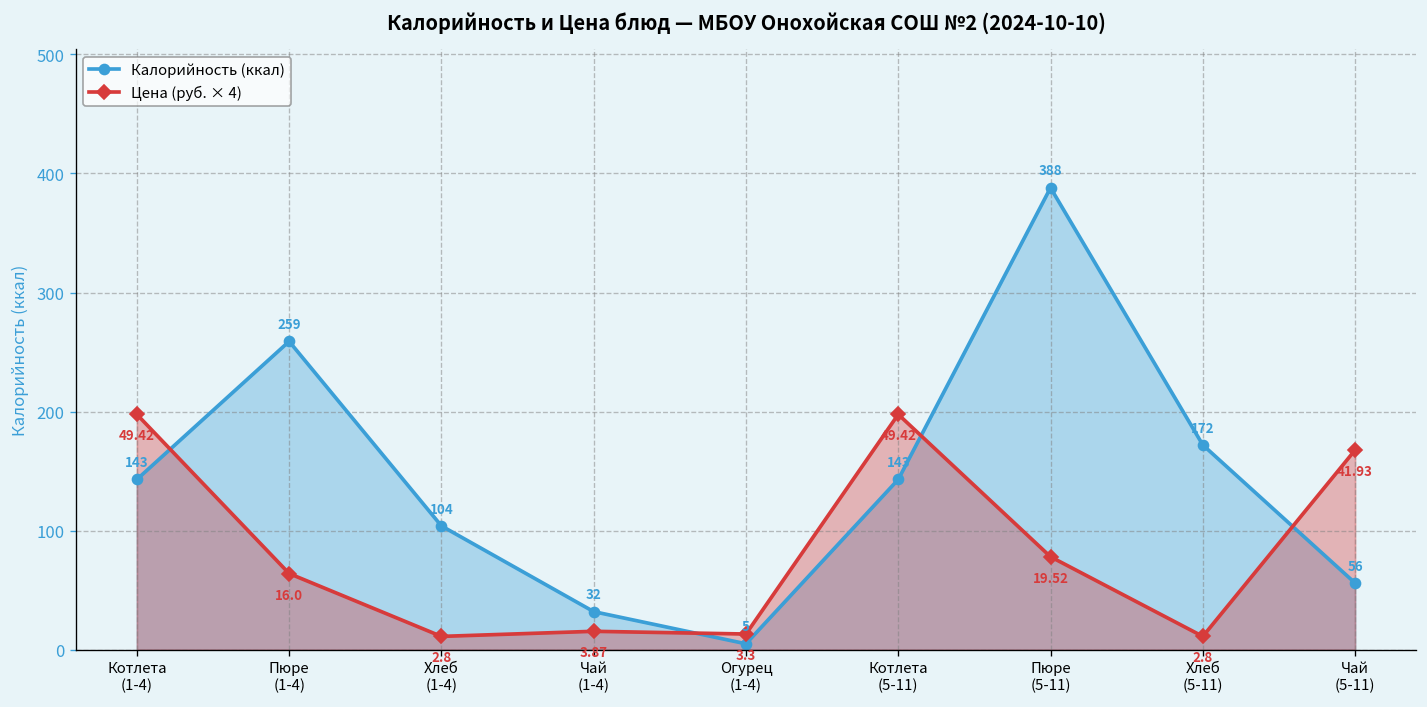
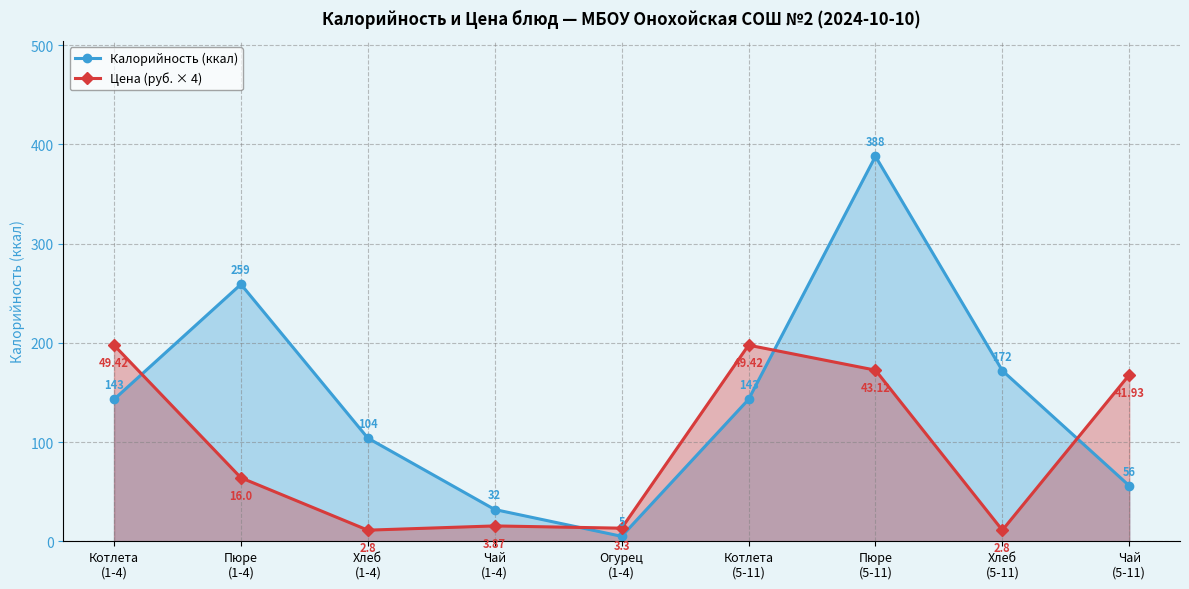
Цена (руб. × 4), Пюре (5-11): 19.52 -> 43.12
